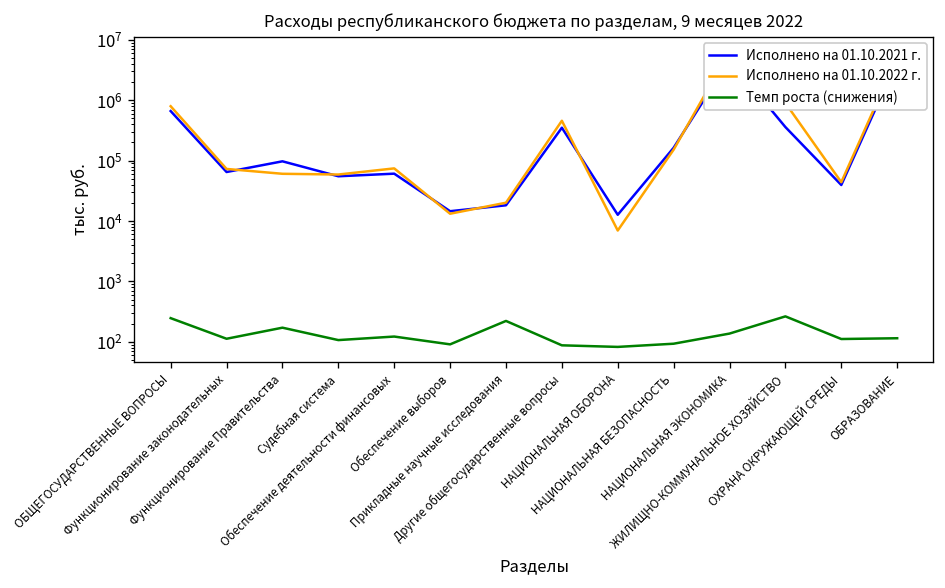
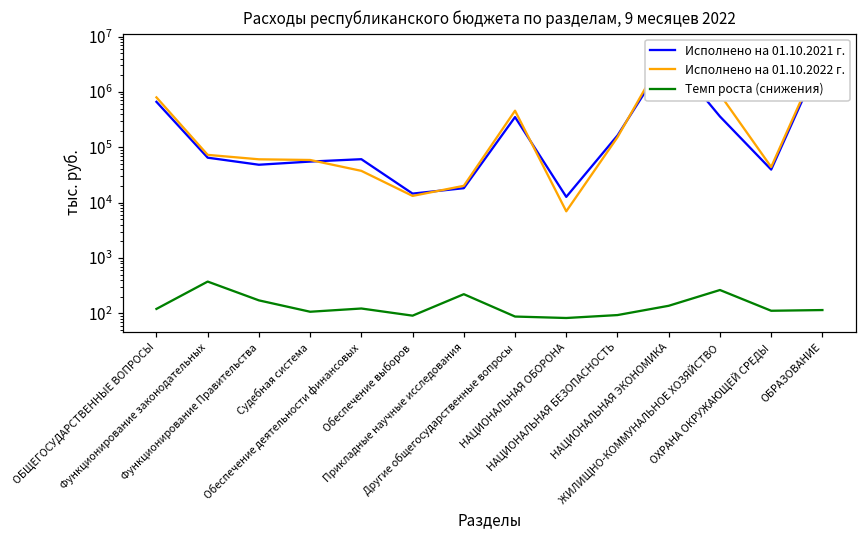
Темп роста (снижения), ОБЩЕГОСУДАРСТВЕННЫЕ ВОПРОСЫ: 200 -> 120
Темп роста (снижения), Функционирование законодательных: 110 -> 400
Исполнено на 01.10.2021 г., Функционирование Правительства: 100000 -> 50000
Исполнено на 01.10.2022 г., Обеспечение деятельности финансовых: 70000 -> 40000
